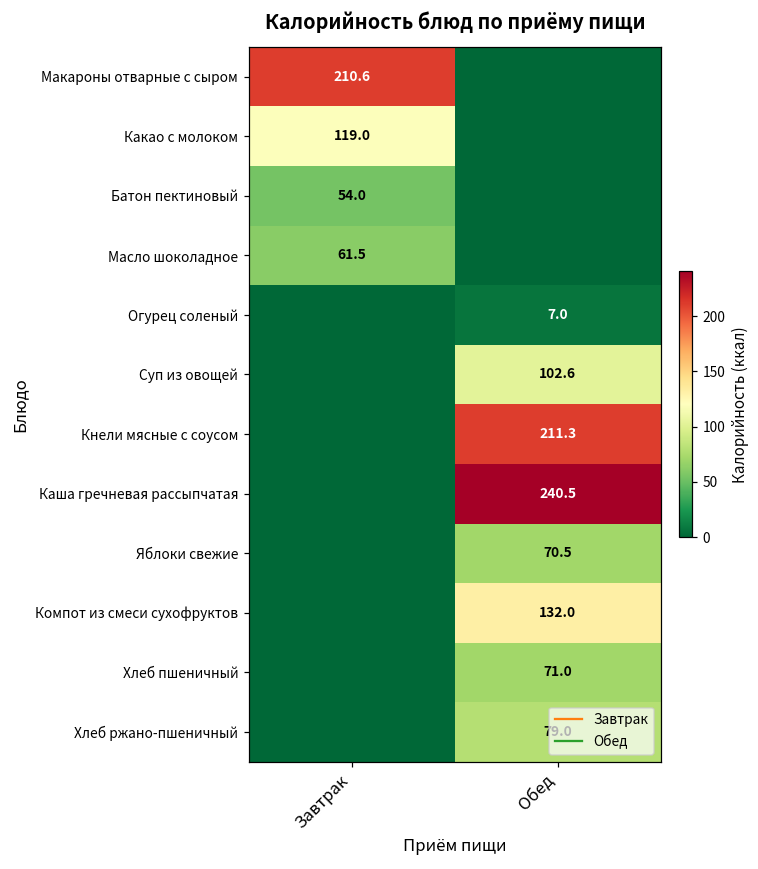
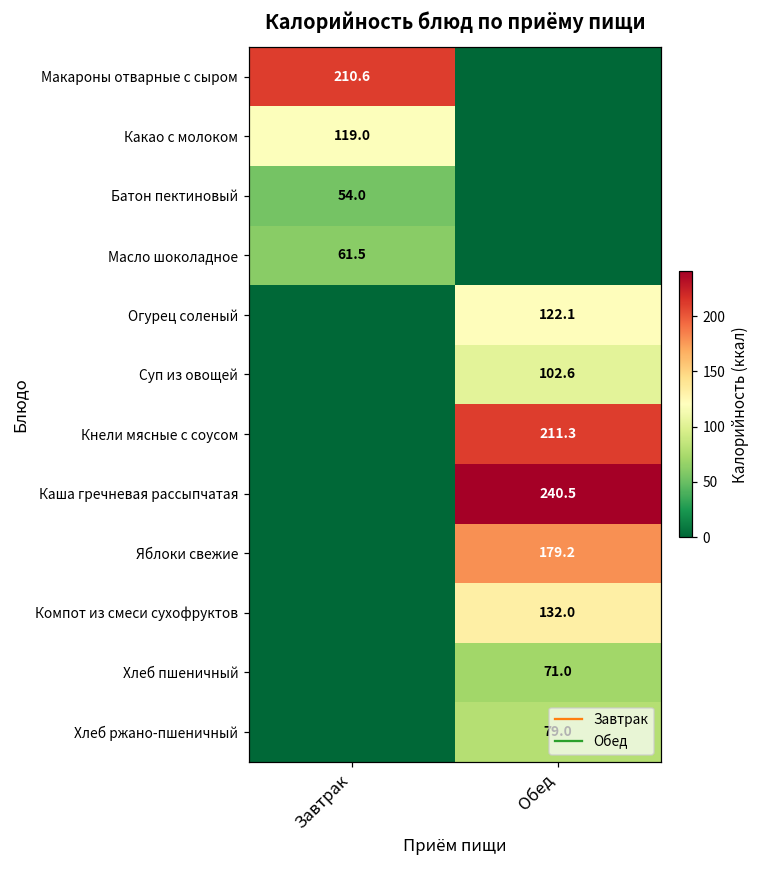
Огурец соленый, Обед: 7.0 -> 122.1
Яблоки свежие, Обед: 70.5 -> 179.2
